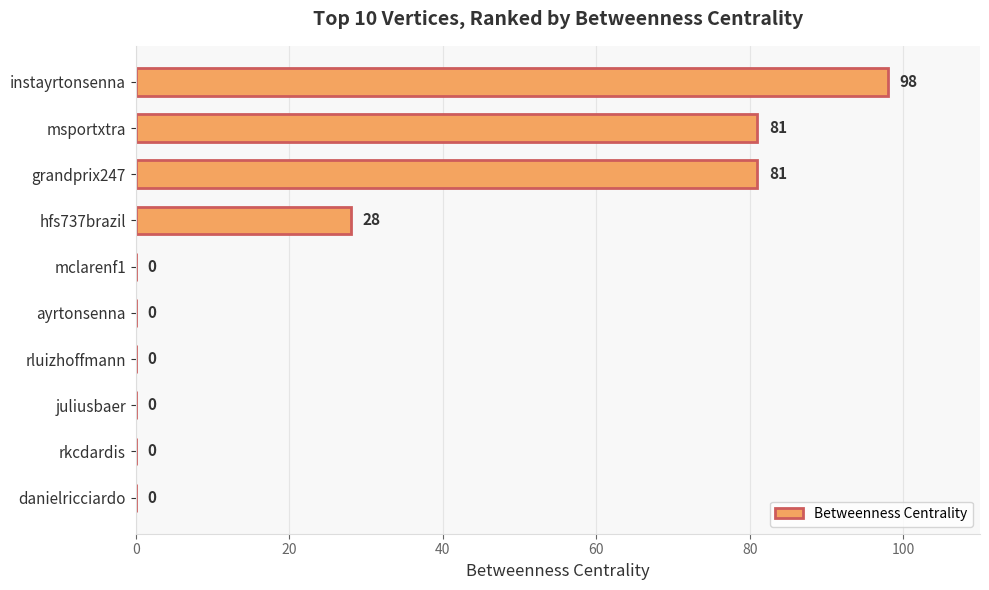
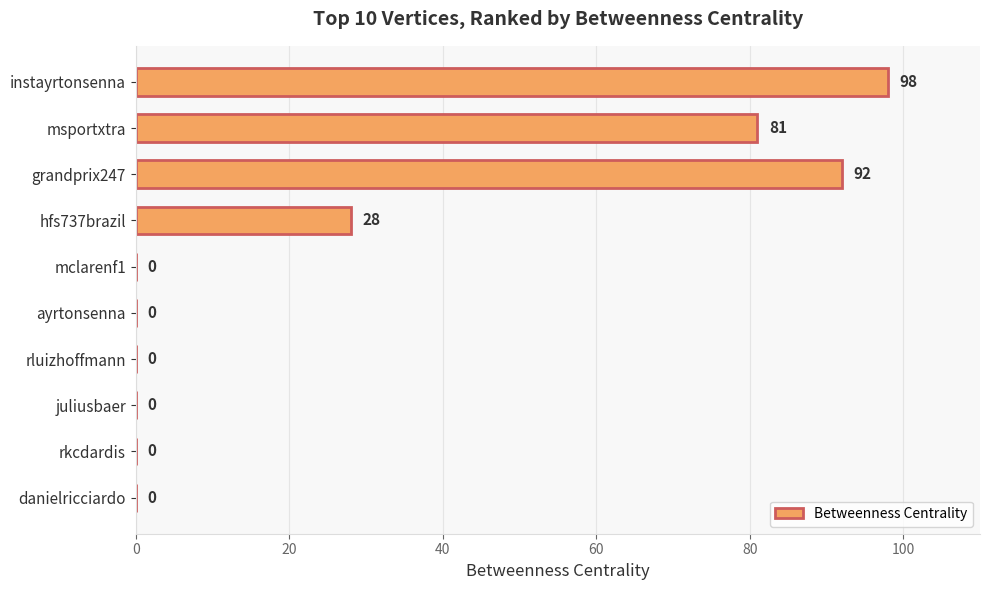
grandprix247: 81 -> 92
